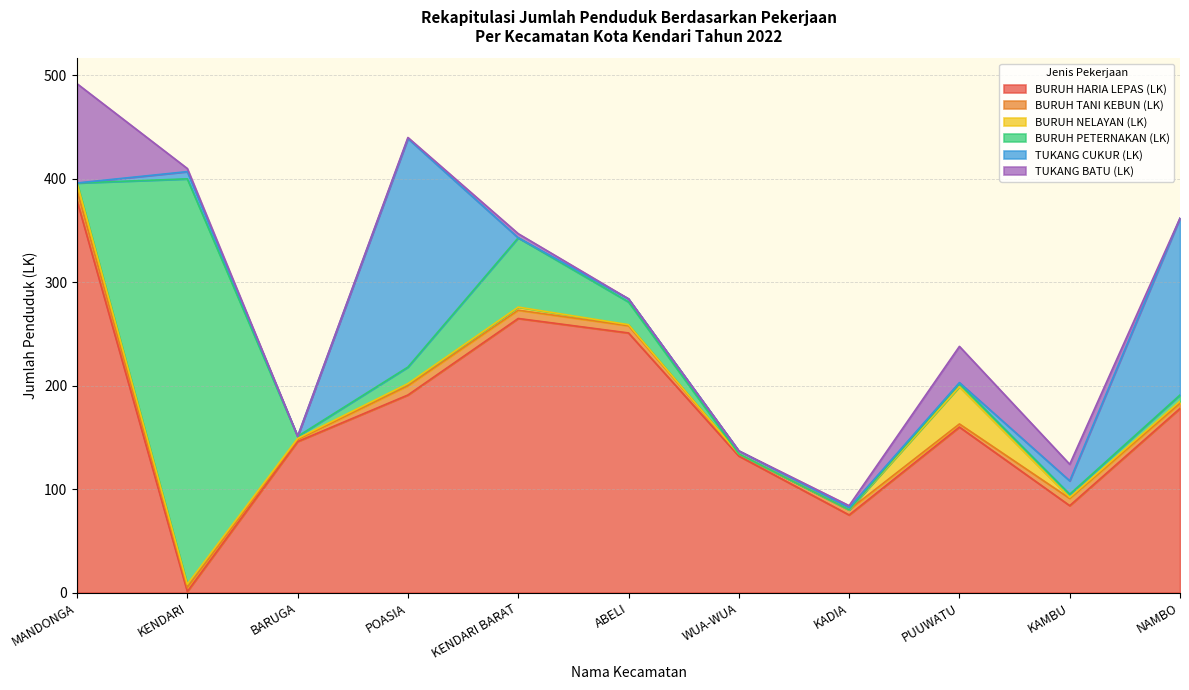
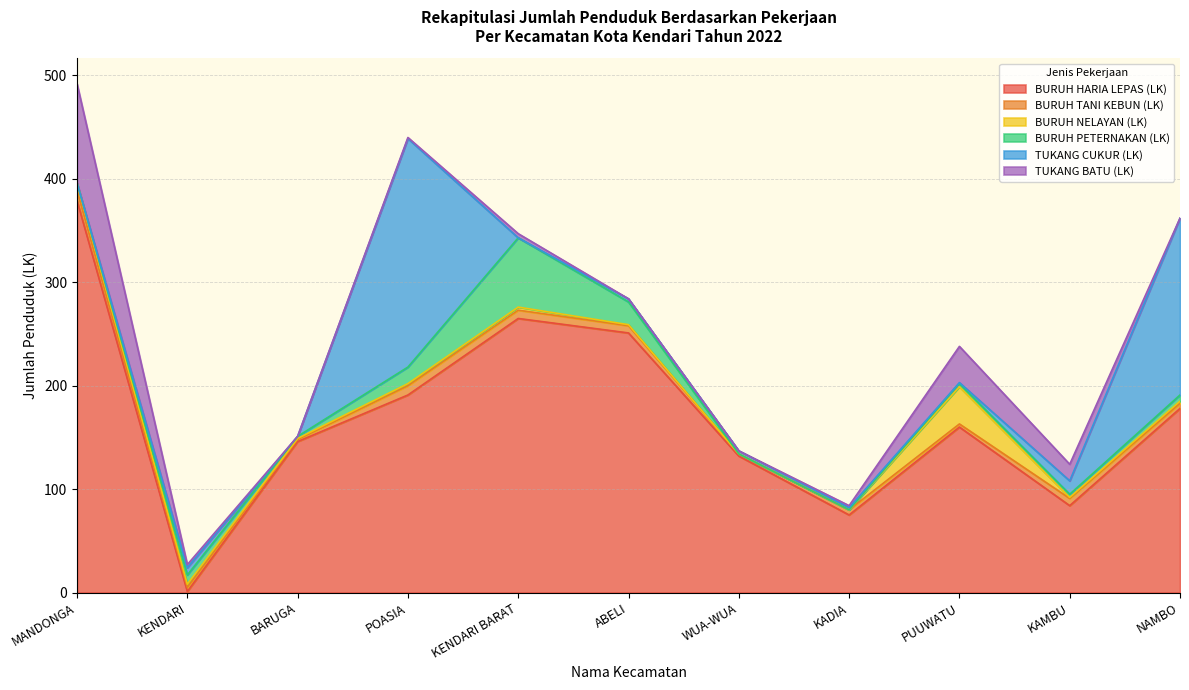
BURUH PETERNAKAN (LK), KENDARI: 392 -> 9
